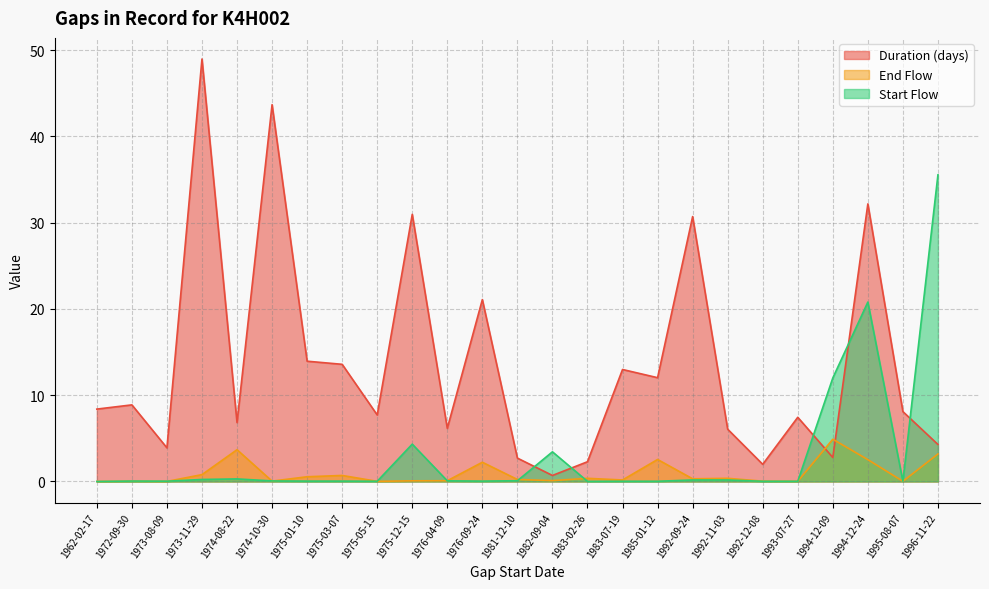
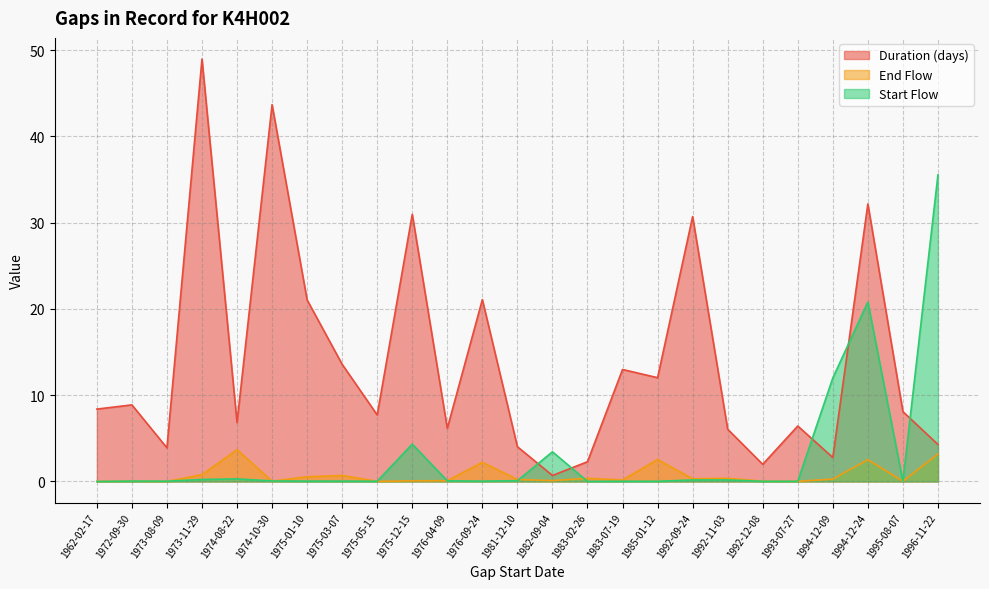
Duration (days), 1975-01-10: 14 -> 21
Duration (days), 1981-12-10: 3 -> 4
Duration (days), 1993-07-27: 7 -> 6
End Flow, 1994-12-09: 5 -> 0
